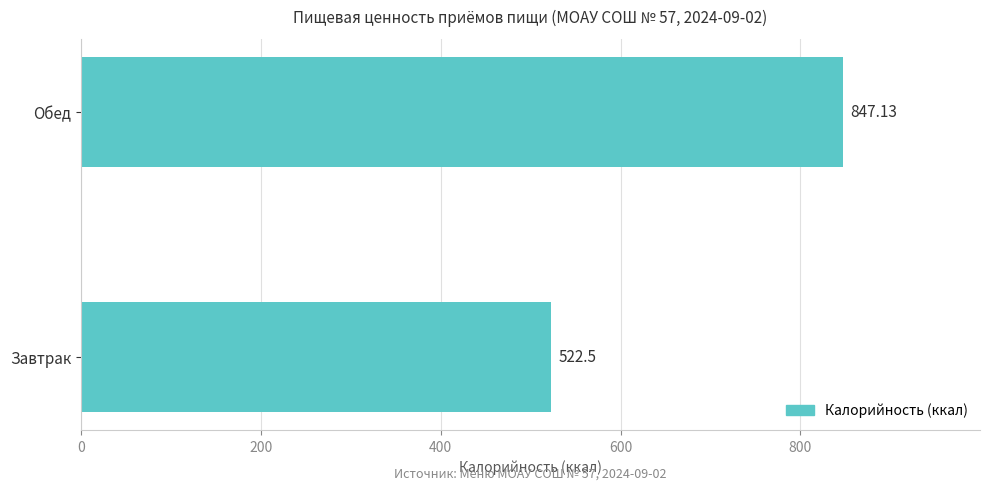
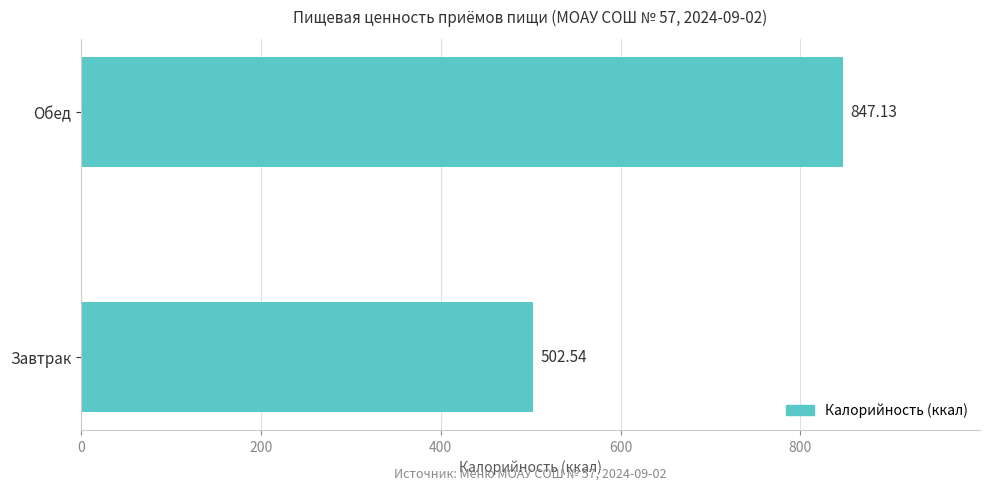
Завтрак: 522.5 -> 502.54
